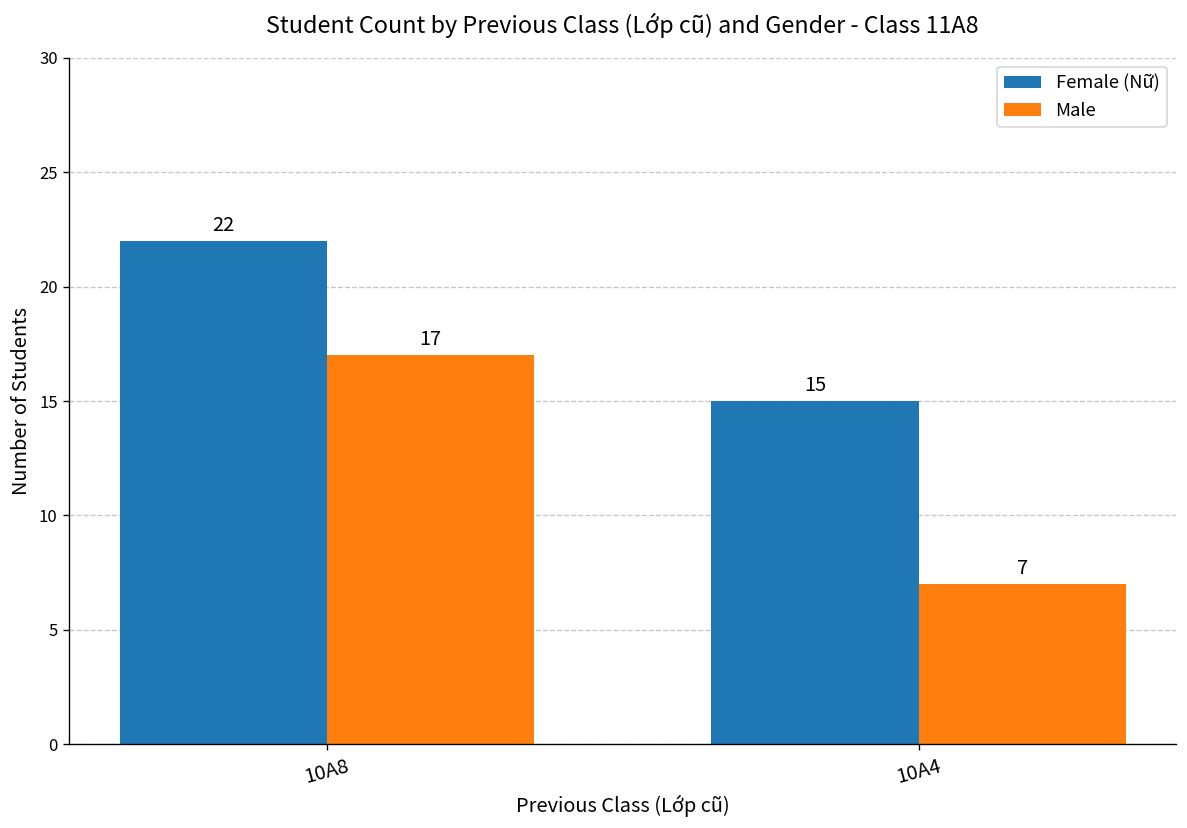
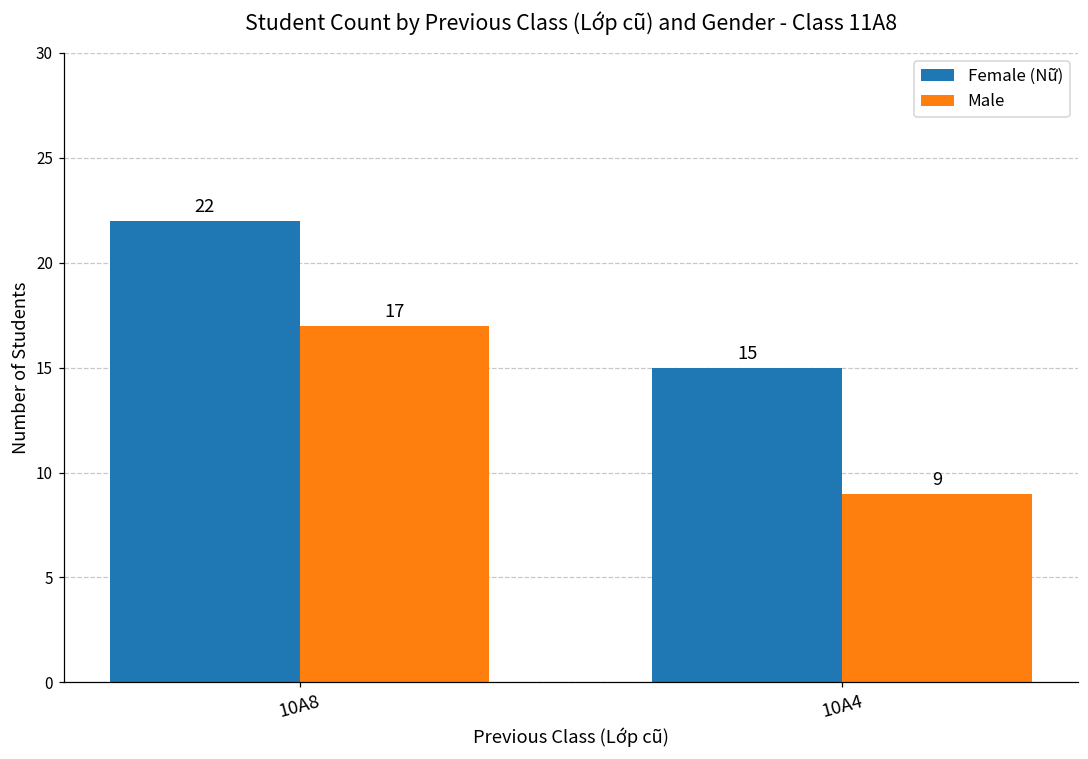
Male, 10A4: 7 -> 9
